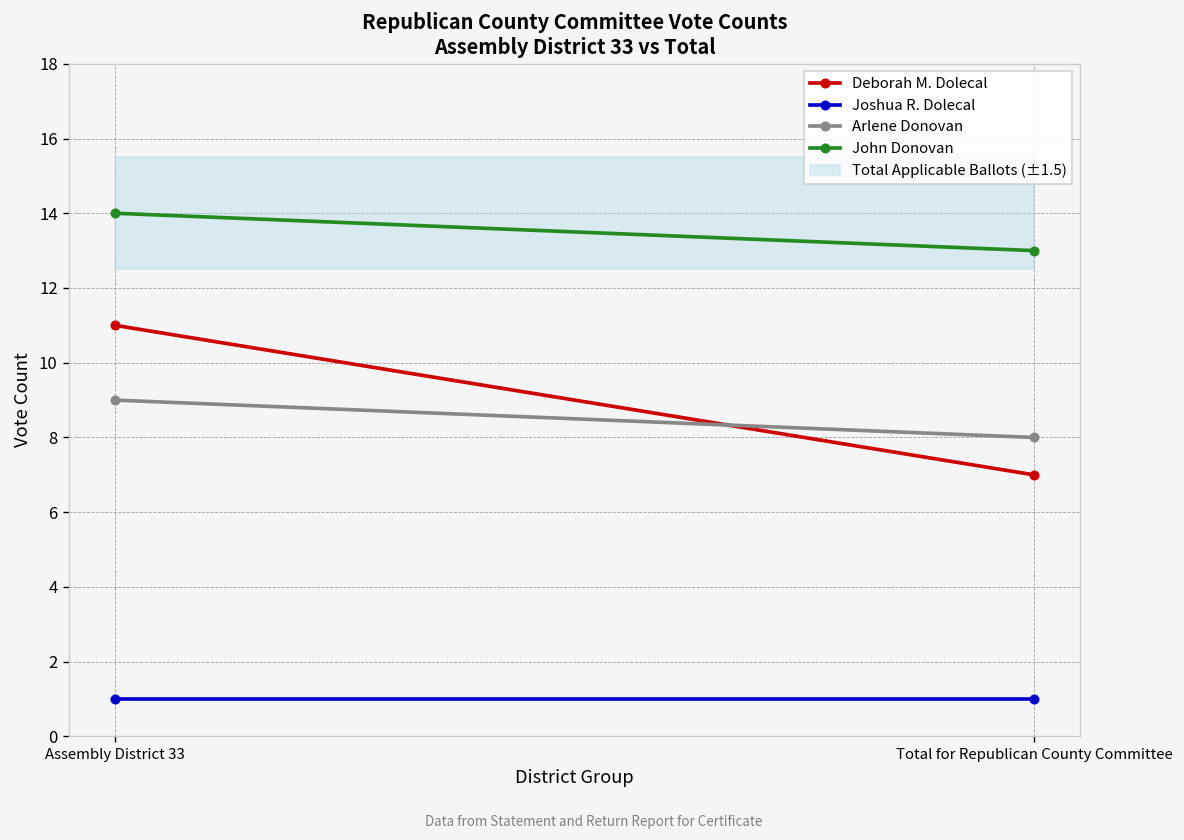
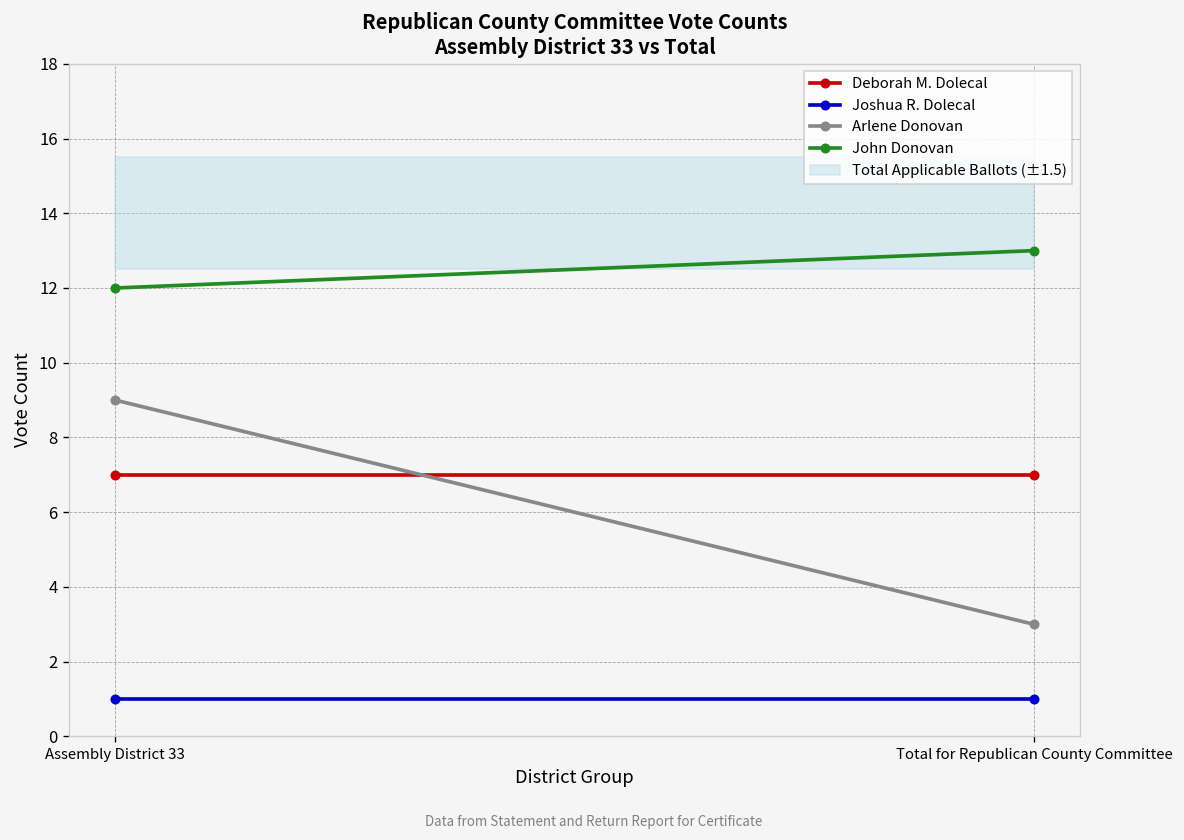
Deborah M. Dolecal, Assembly District 33: 11 -> 7
John Donovan, Assembly District 33: 14 -> 12
Arlene Donovan, Total for Republican County Committee: 8 -> 3
